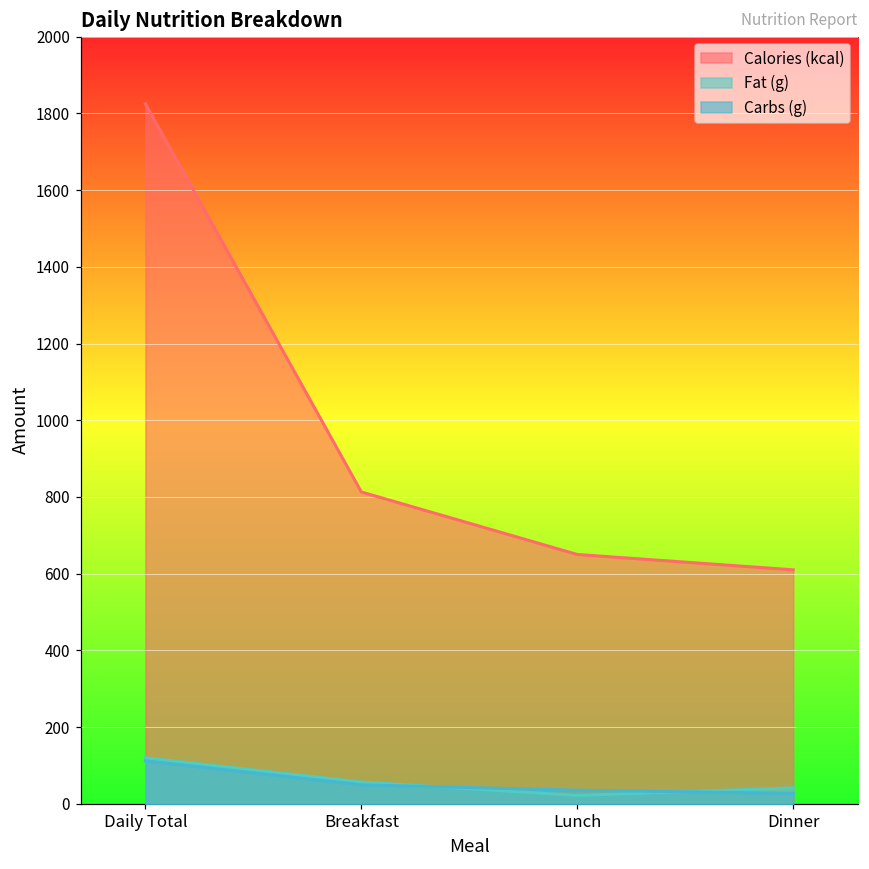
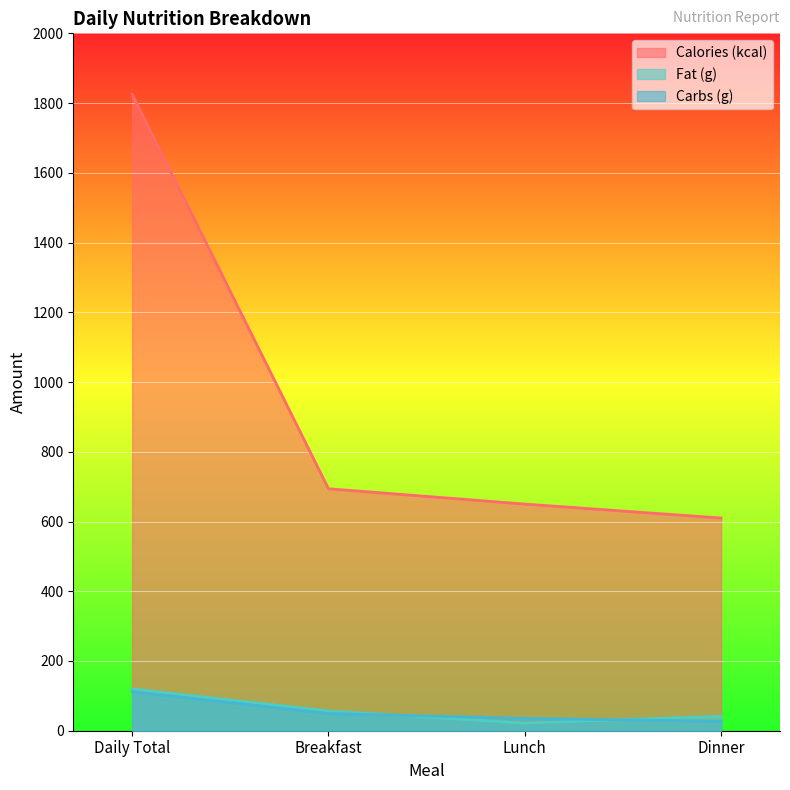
Calories (kcal), Breakfast: 810 -> 690
